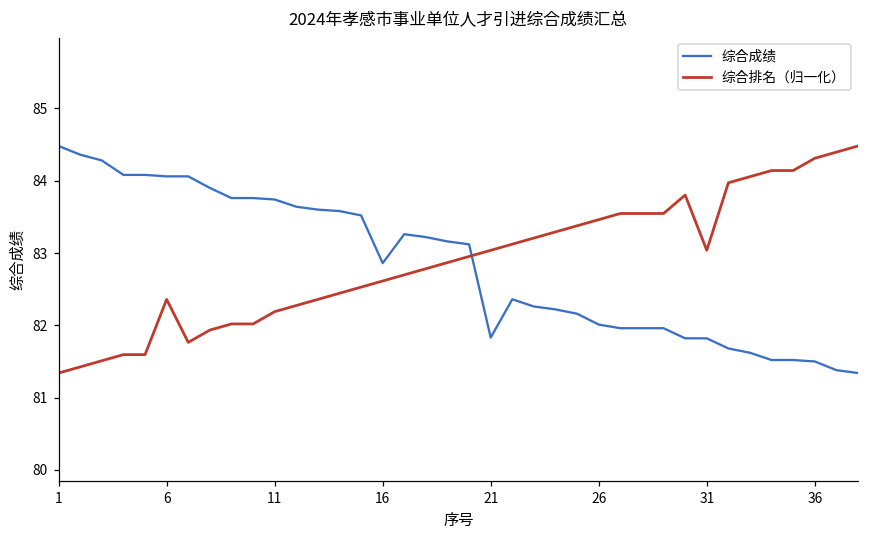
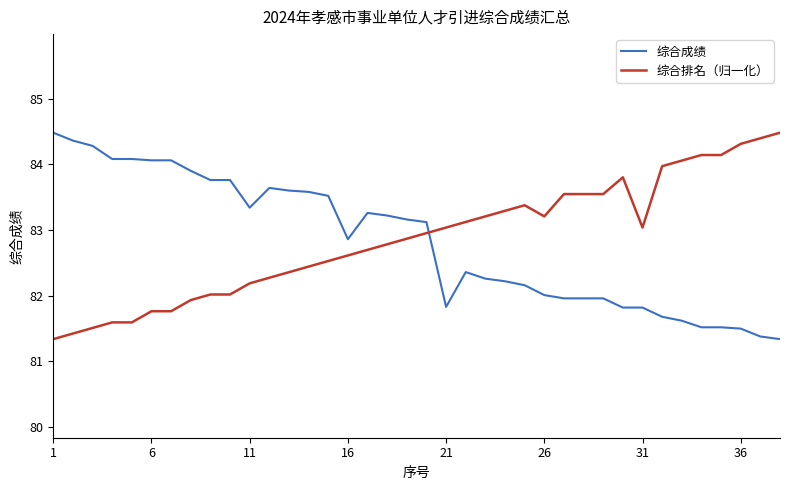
综合排名（归一化）, 6: 82.4 -> 81.8
综合成绩, 11: 83.7 -> 83.3
综合排名（归一化）, 26: 83.5 -> 83.2
